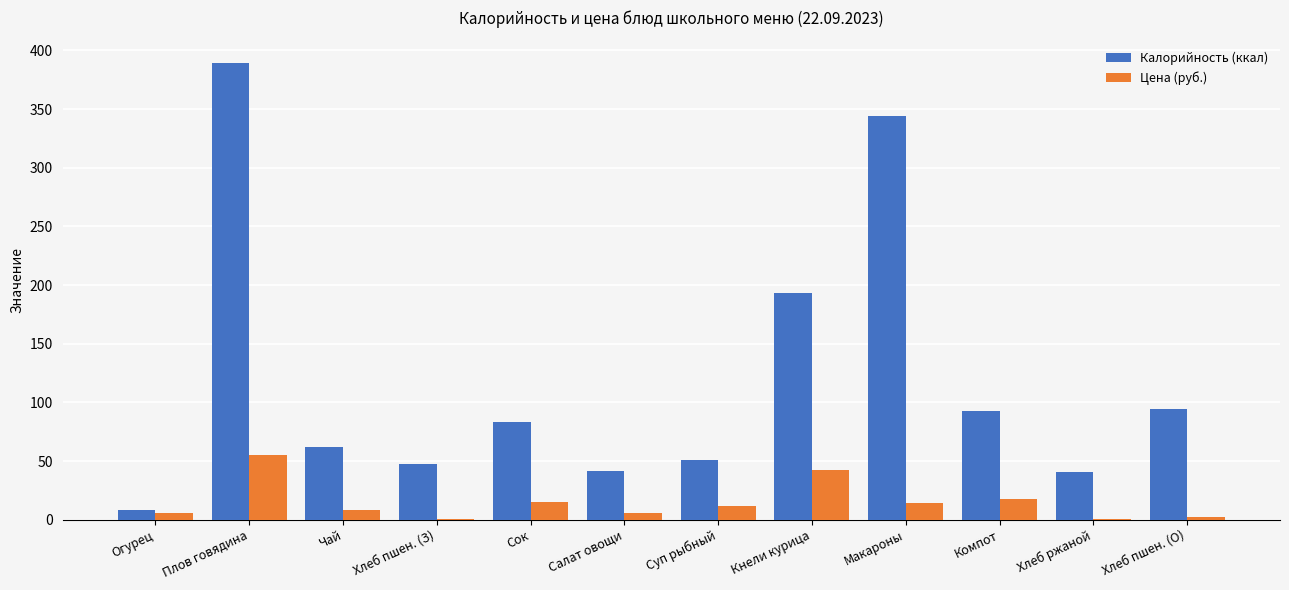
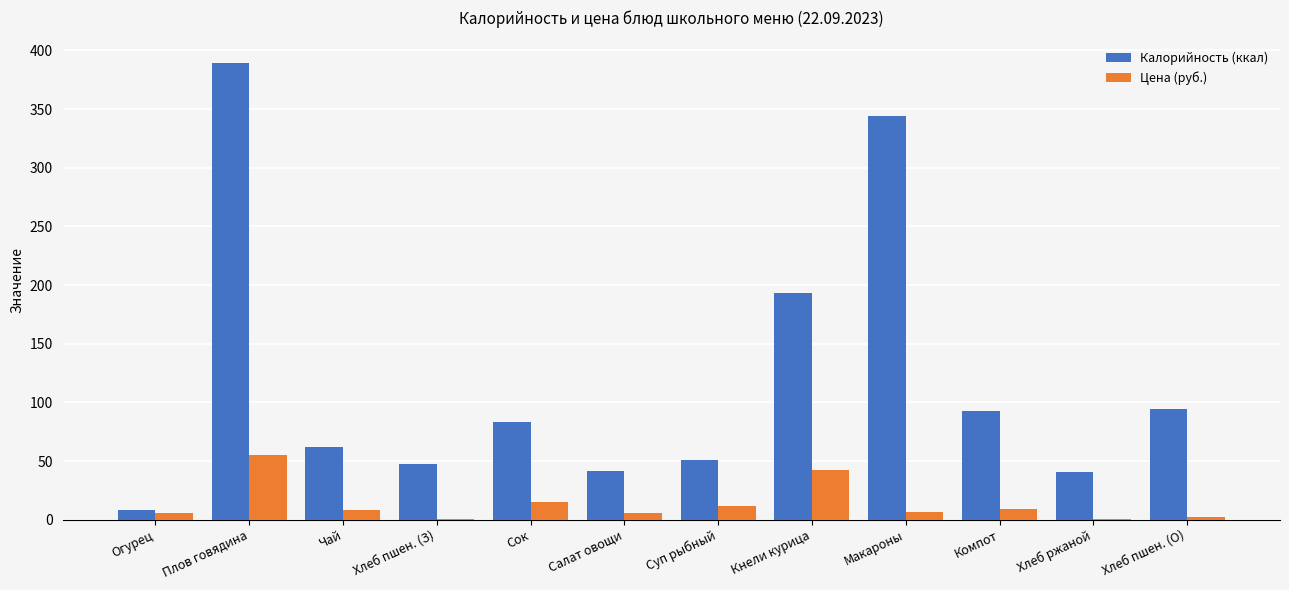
Цена (руб.), Макароны: 15 -> 6
Цена (руб.), Компот: 17 -> 9
